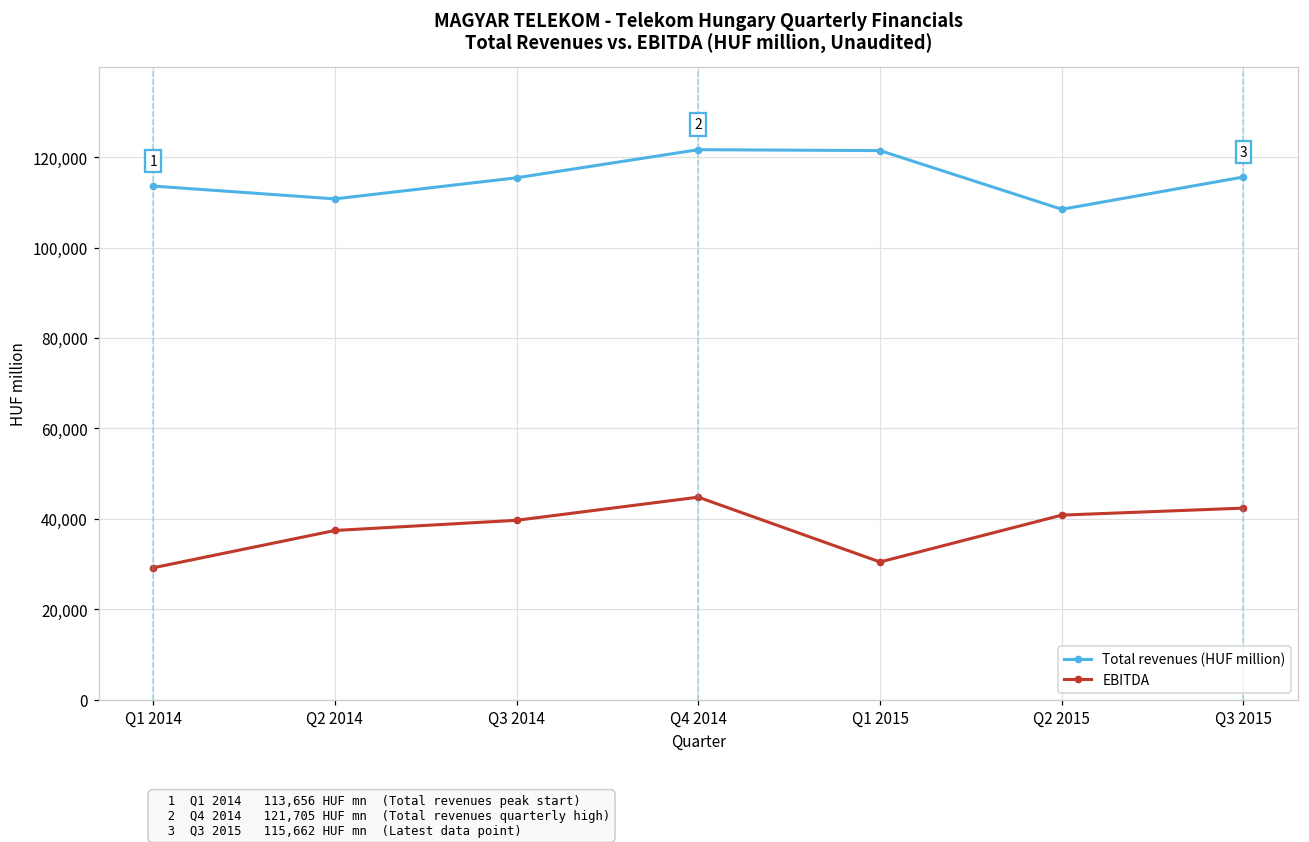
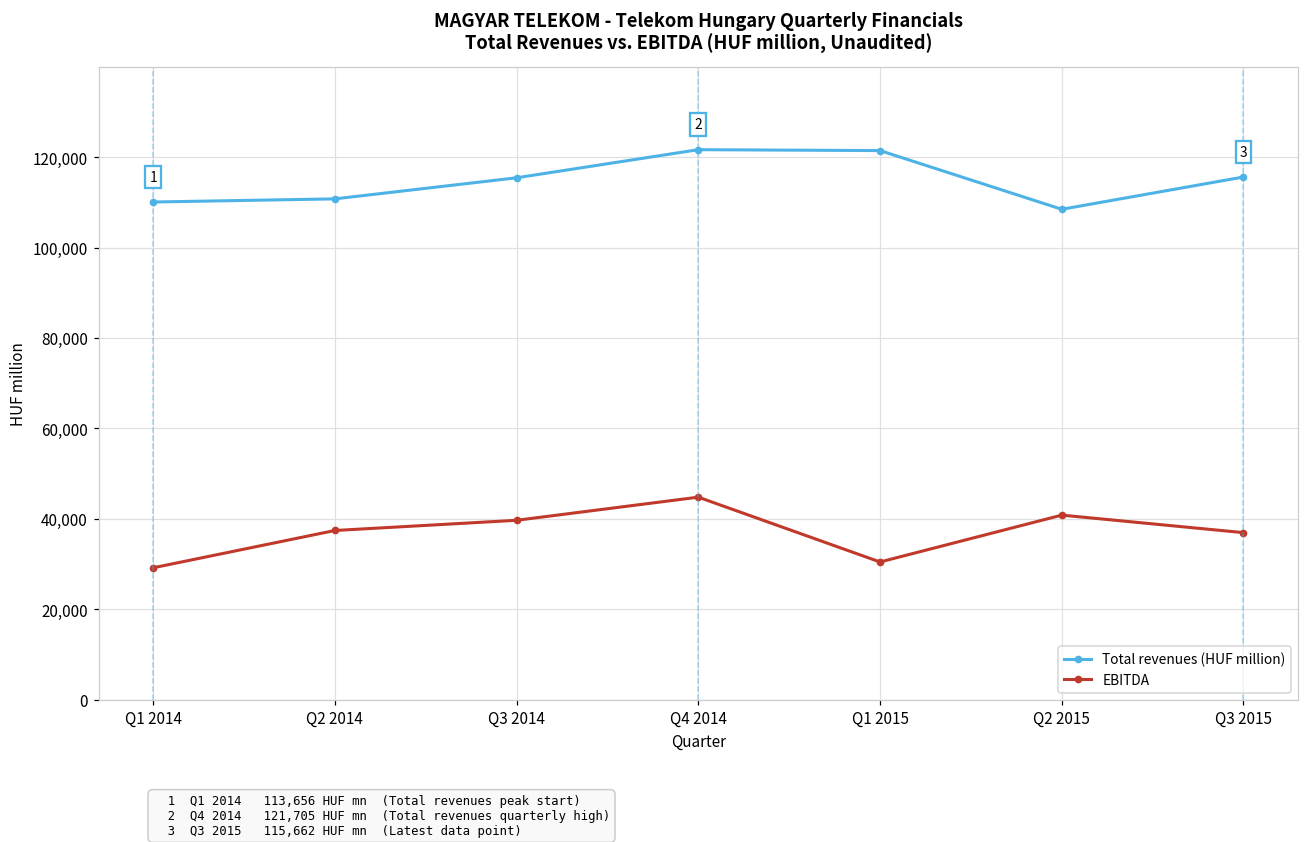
Total revenues (HUF million), Q1 2014: 114,000 -> 110,000
EBITDA, Q3 2015: 42,000 -> 37,000
